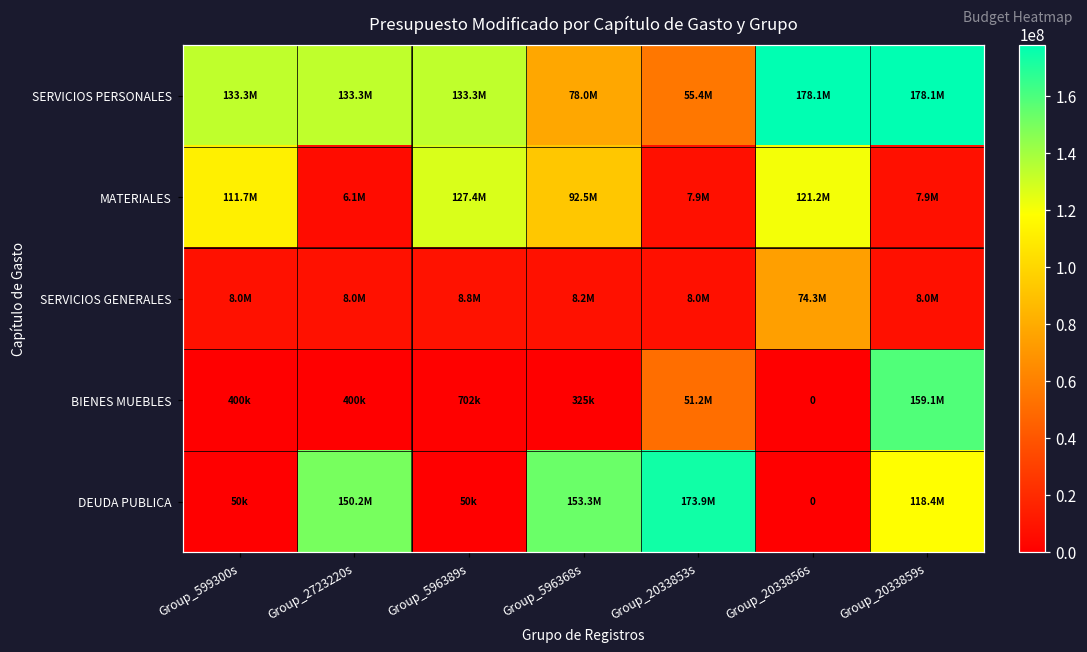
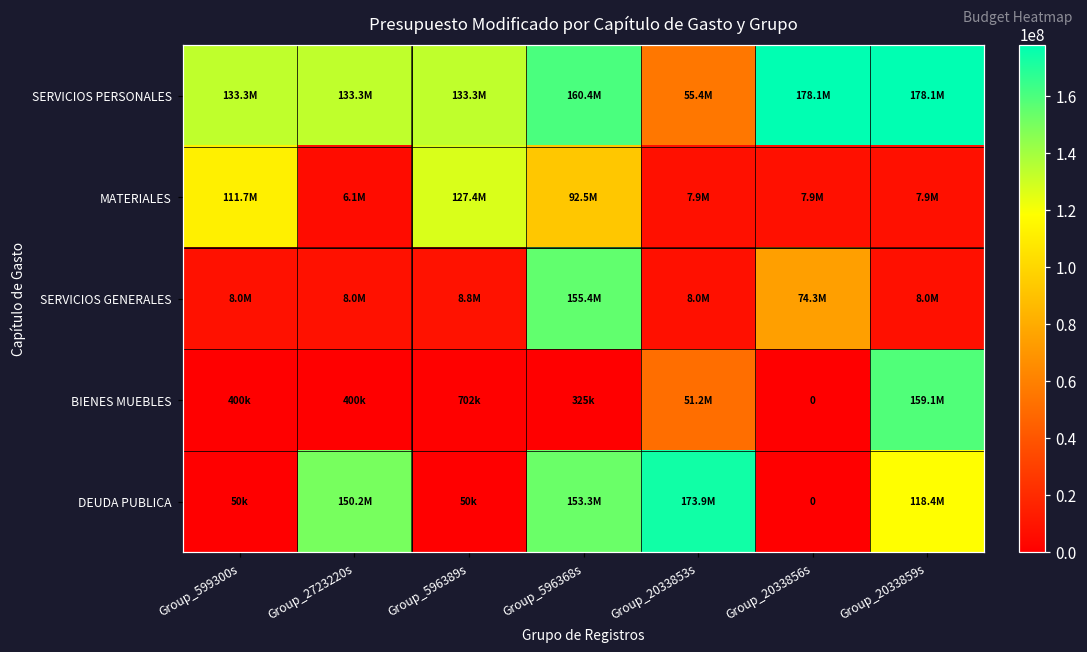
SERVICIOS PERSONALES, Group_596368s: 78.0M -> 160.4M
MATERIALES, Group_2033856s: 121.2M -> 7.9M
SERVICIOS GENERALES, Group_596368s: 8.2M -> 155.4M
